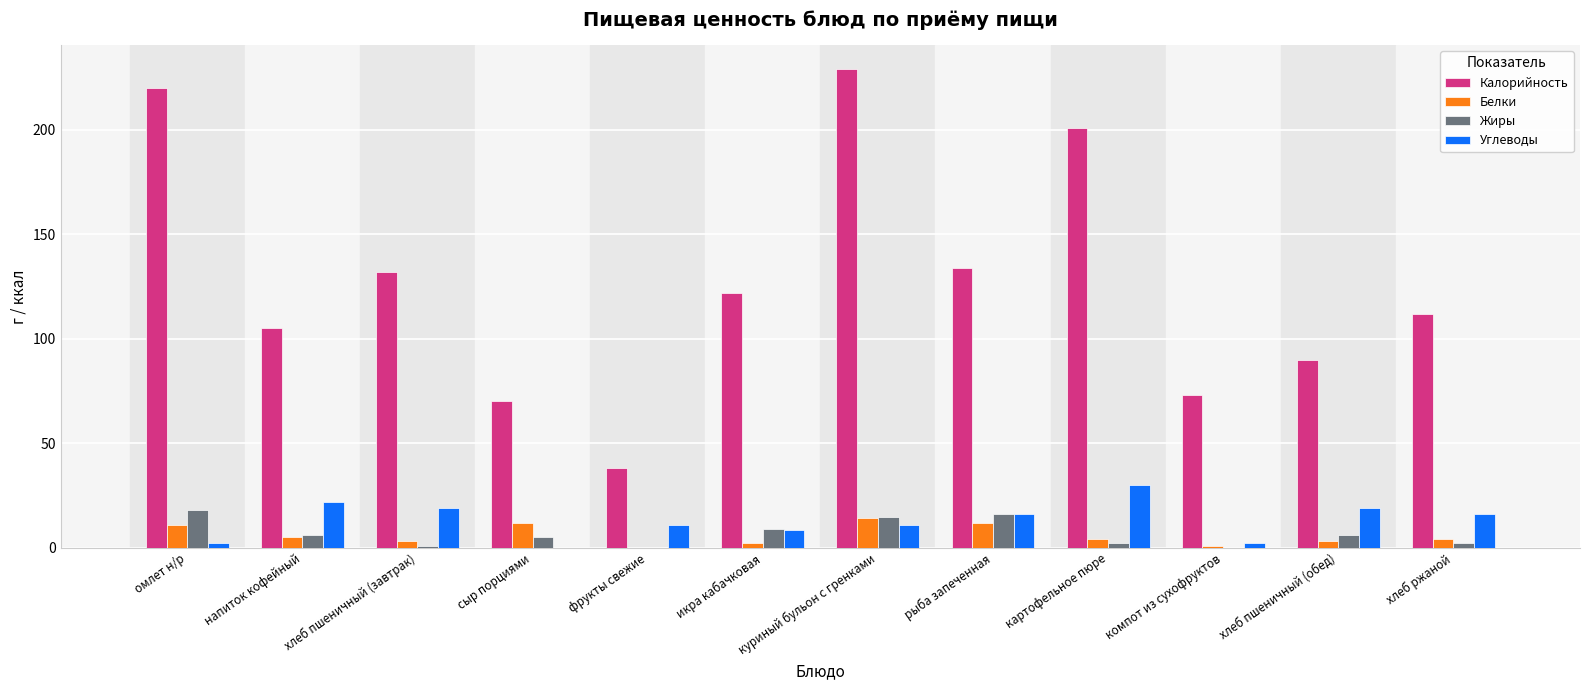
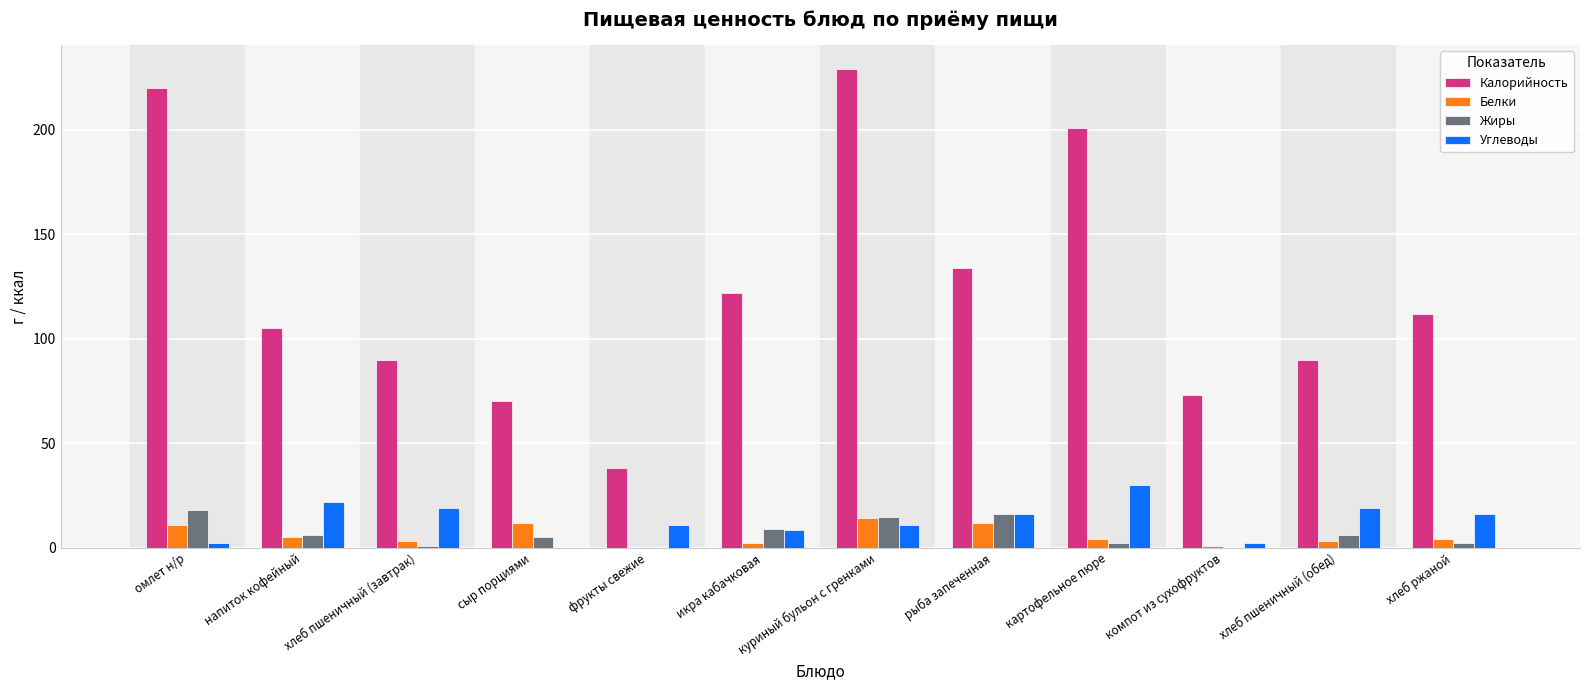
Калорийность, хлеб пшеничный (завтрак): 132 -> 90
